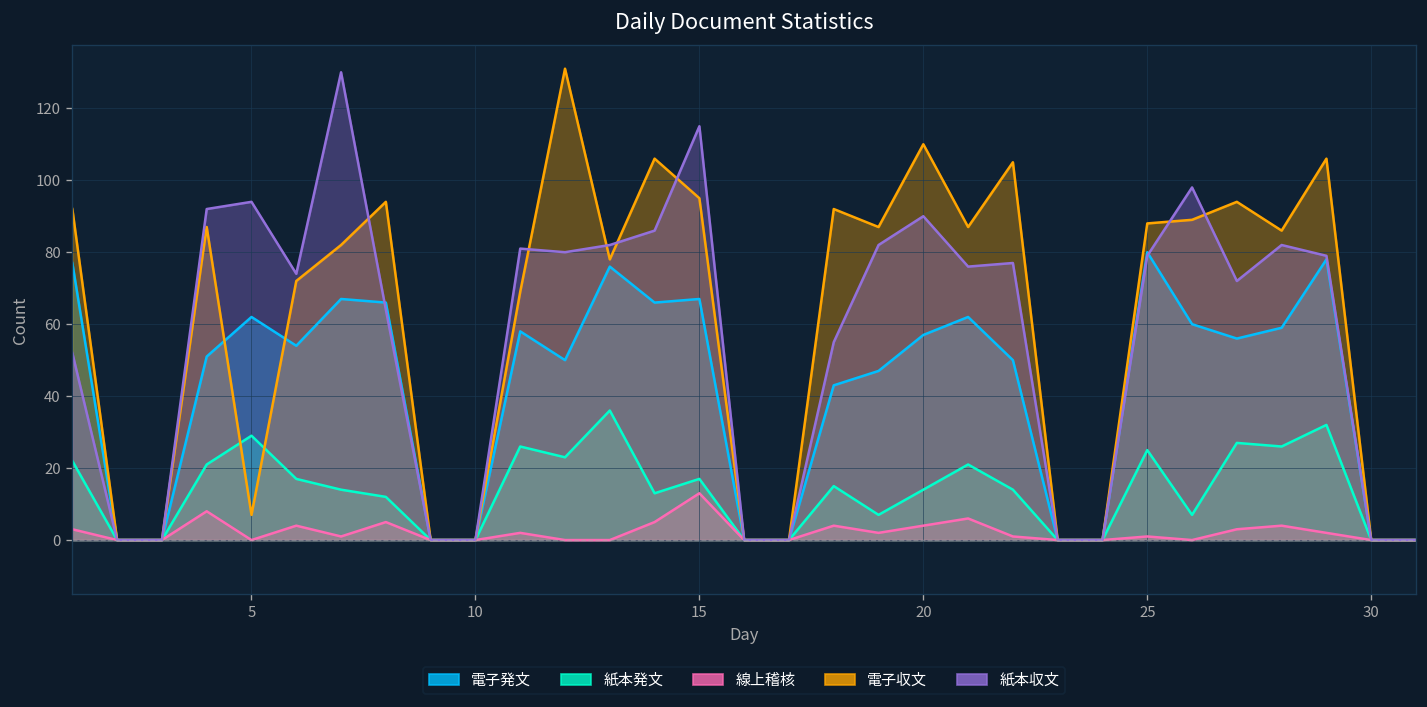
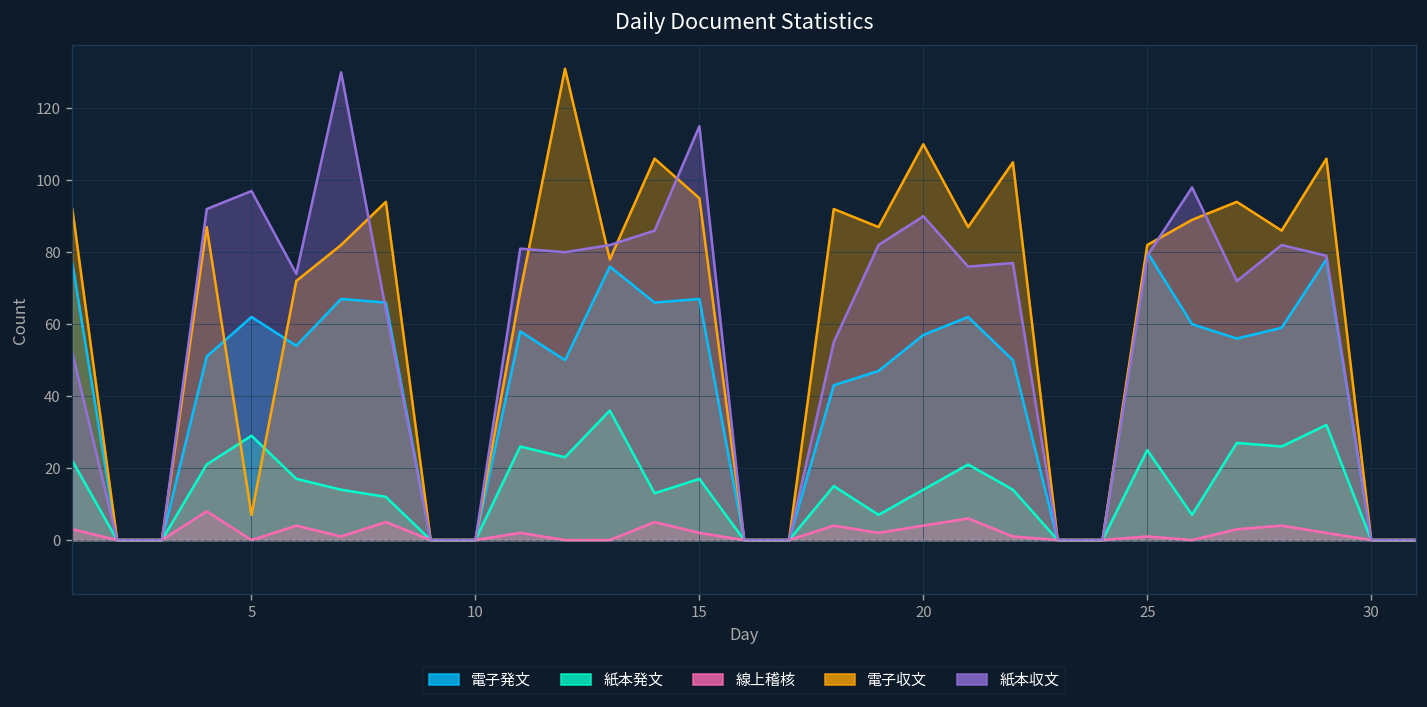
紙本収文, 5: 94 -> 97
線上稽核, 15: 13 -> 2
電子収文, 25: 88 -> 82
